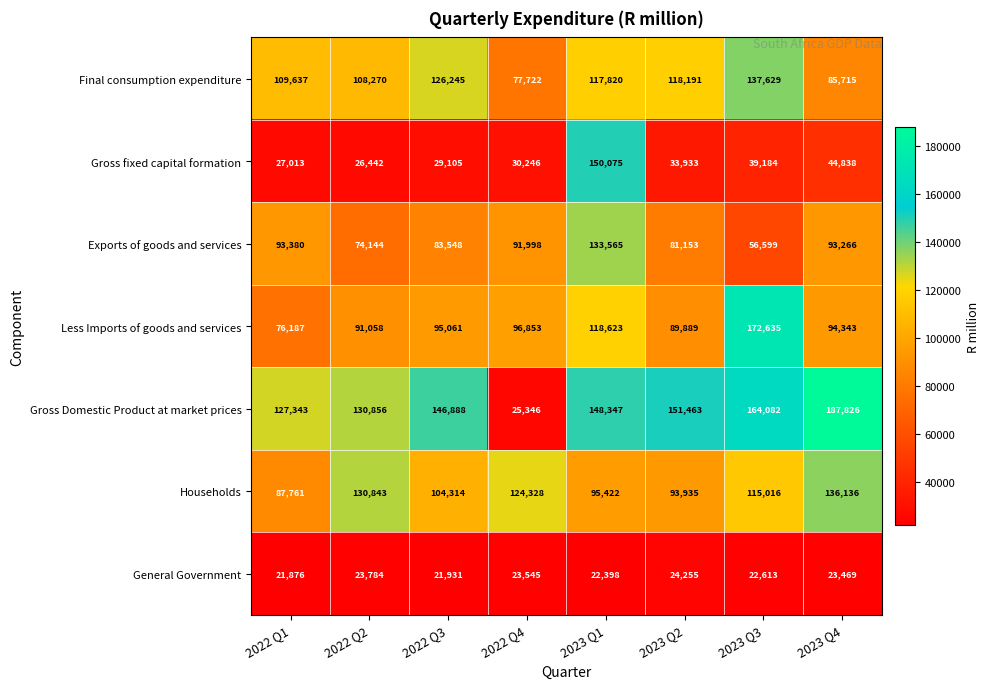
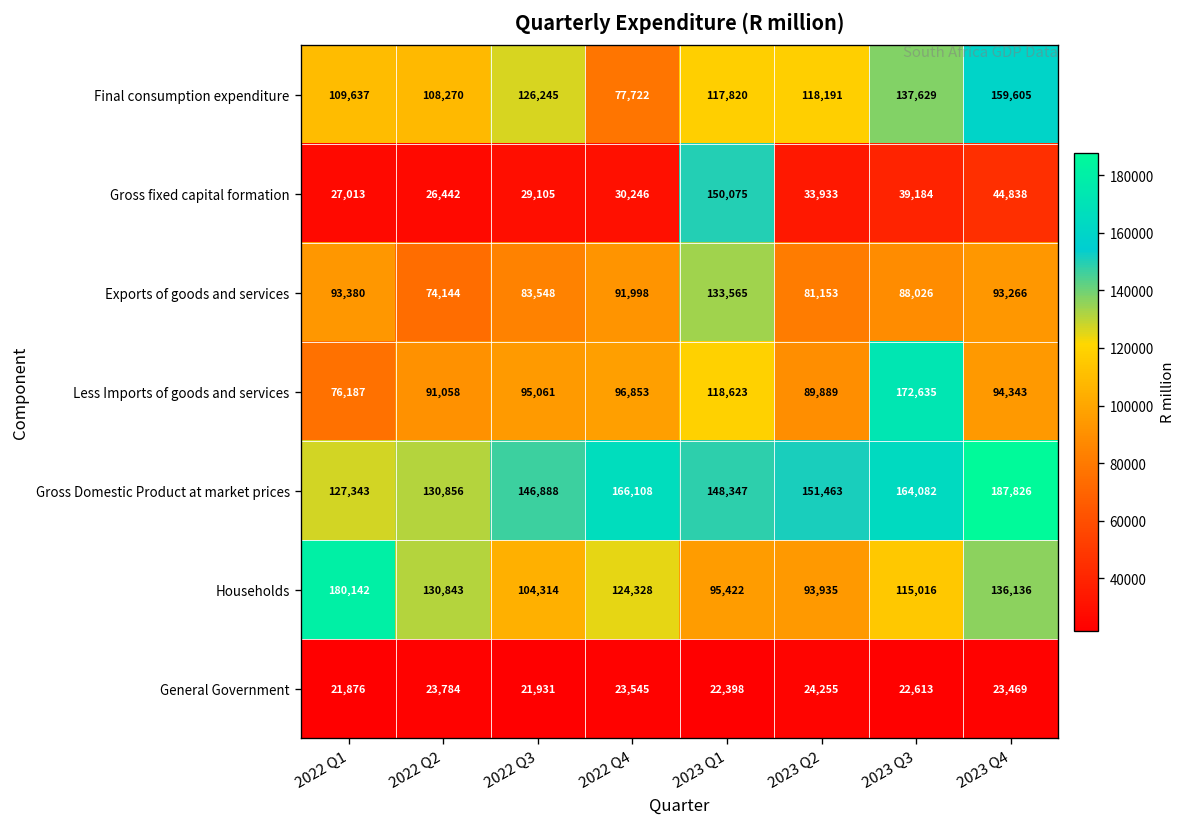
Final consumption expenditure, 2023 Q4: 85,715 -> 159,605
Exports of goods and services, 2023 Q3: 56,599 -> 88,026
Gross Domestic Product at market prices, 2022 Q4: 25,346 -> 166,108
Households, 2022 Q1: 87,761 -> 180,142
